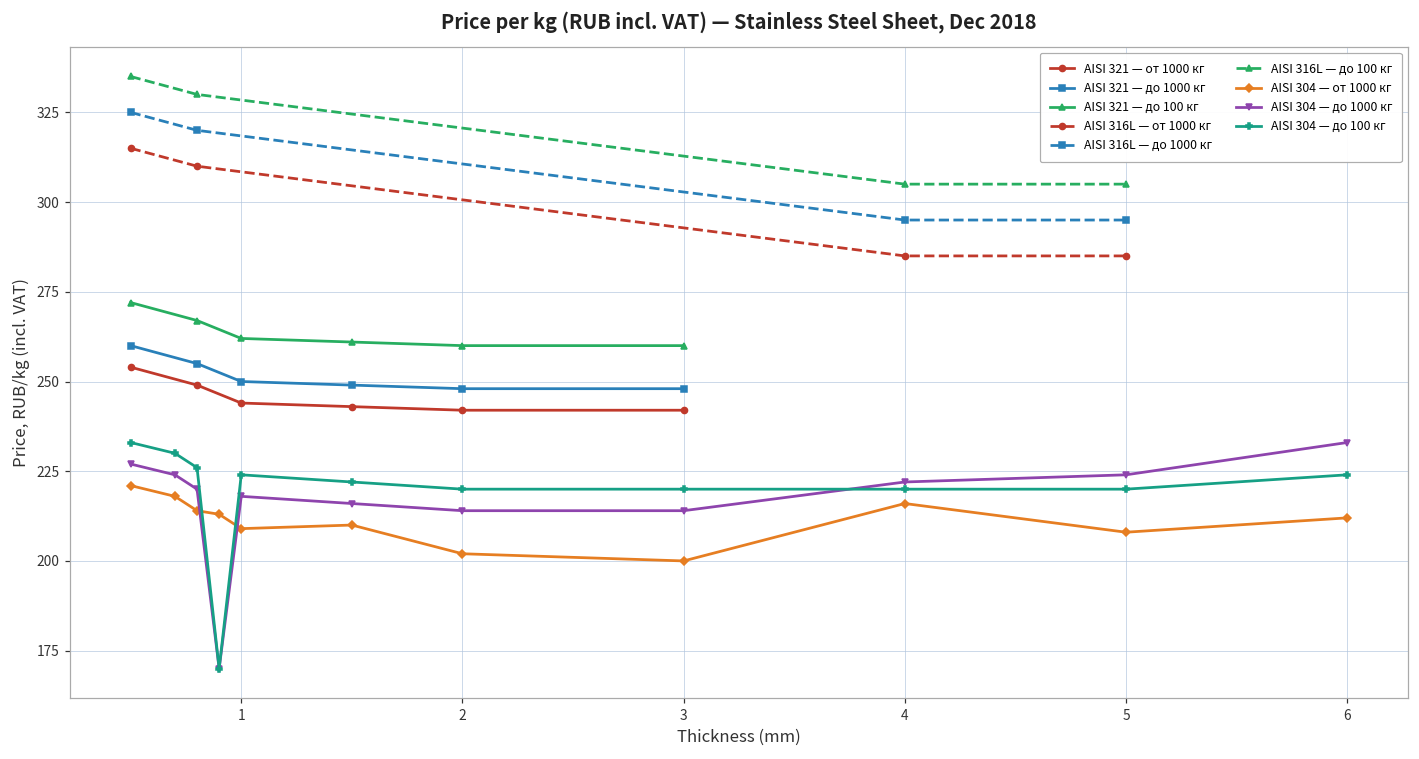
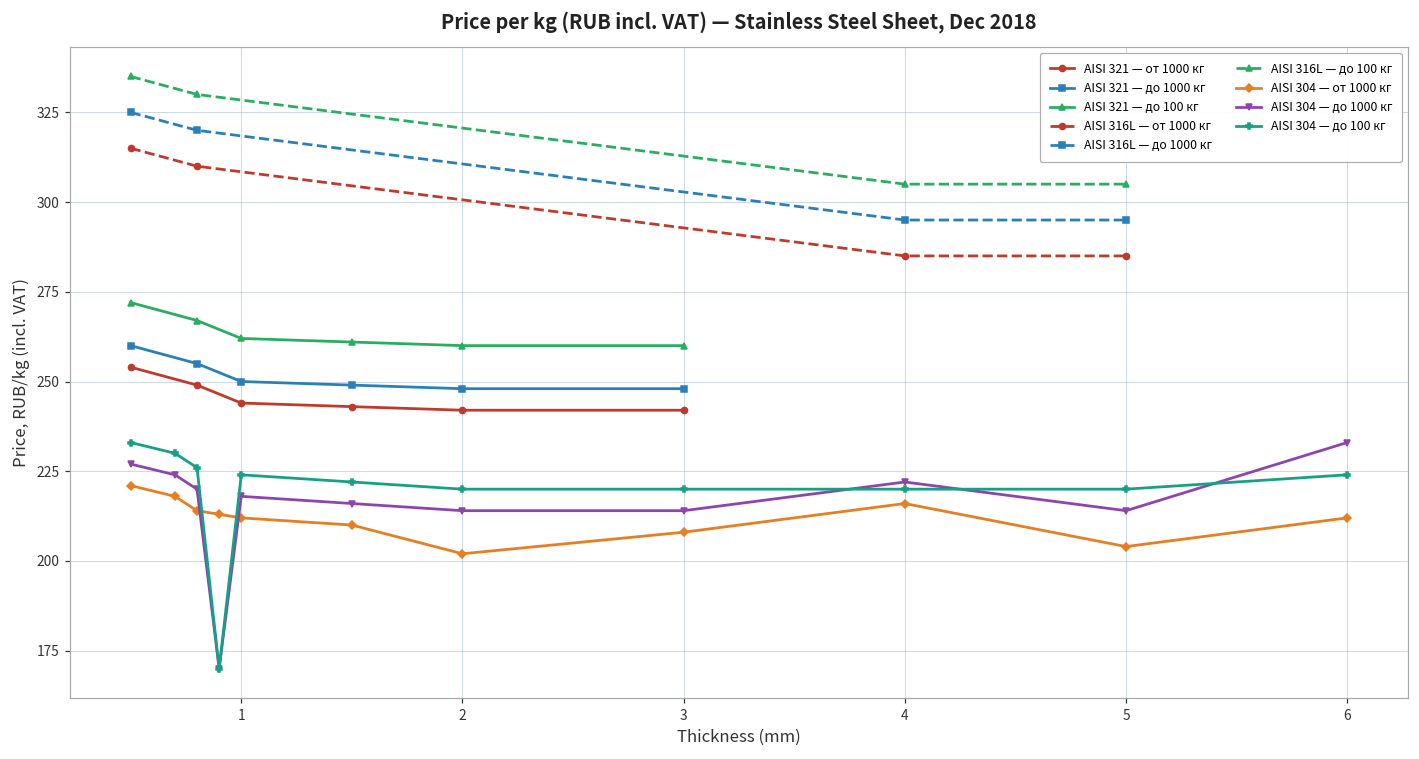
AISI 304 — от 1000 кг, 1: 209 -> 212
AISI 304 — от 1000 кг, 3: 200 -> 208
AISI 304 — от 1000 кг, 5: 208 -> 204
AISI 304 — до 1000 кг, 5: 224 -> 214
